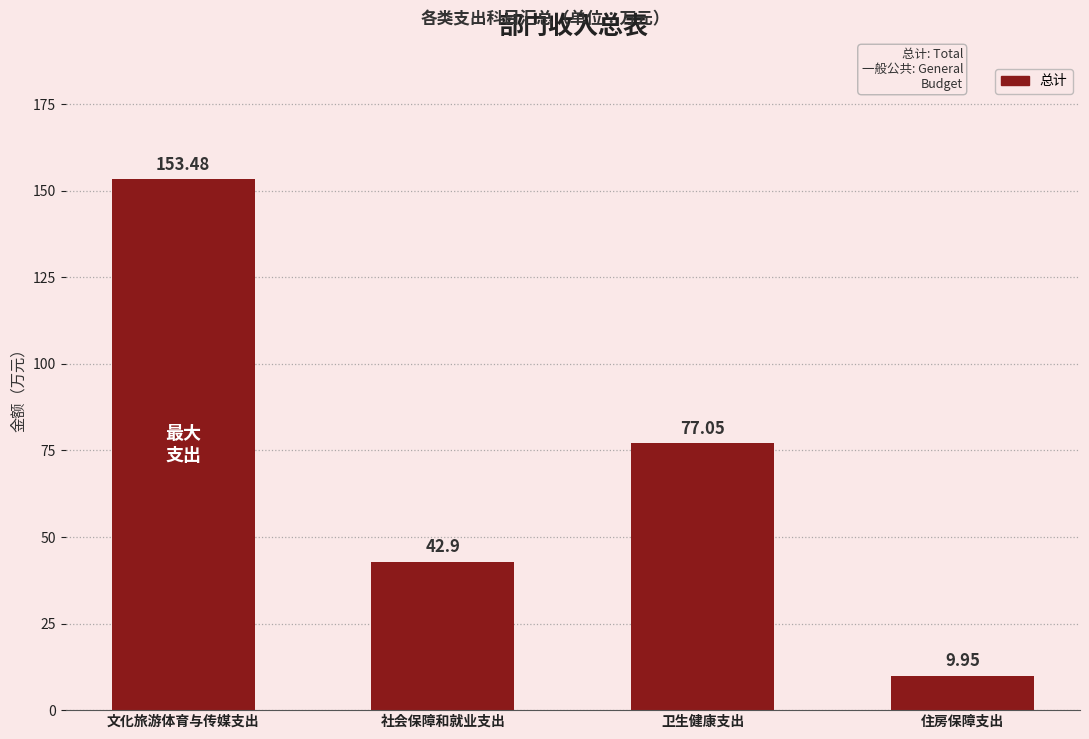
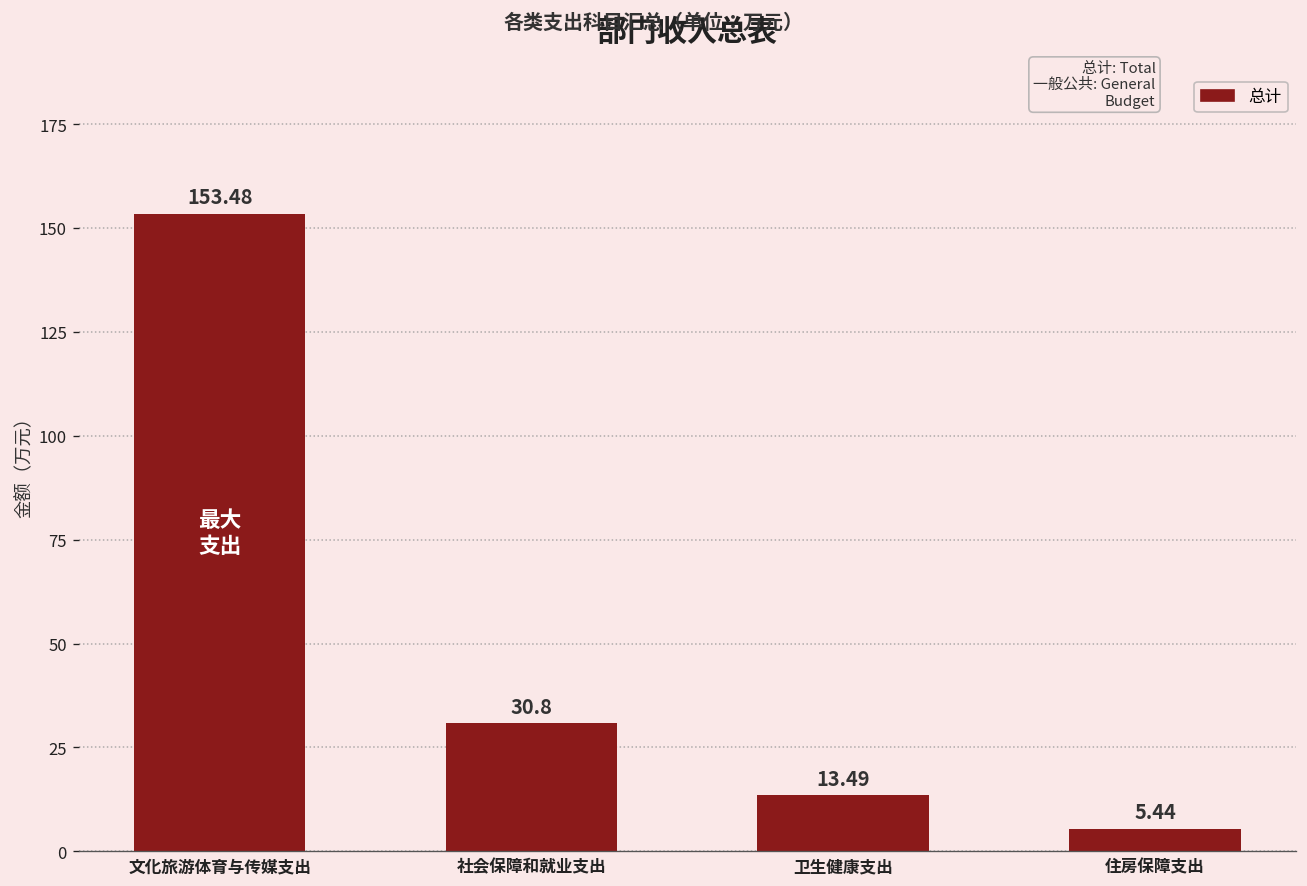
社会保障和就业支出: 42.9 -> 30.8
卫生健康支出: 77.05 -> 13.49
住房保障支出: 9.95 -> 5.44
